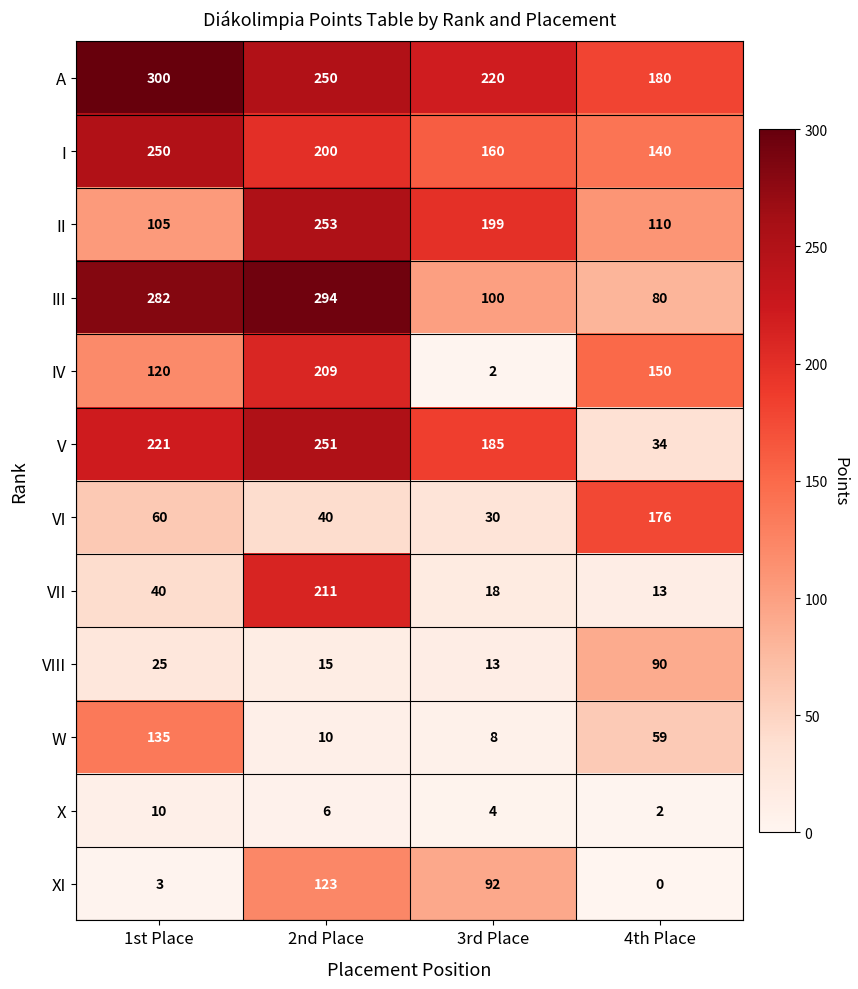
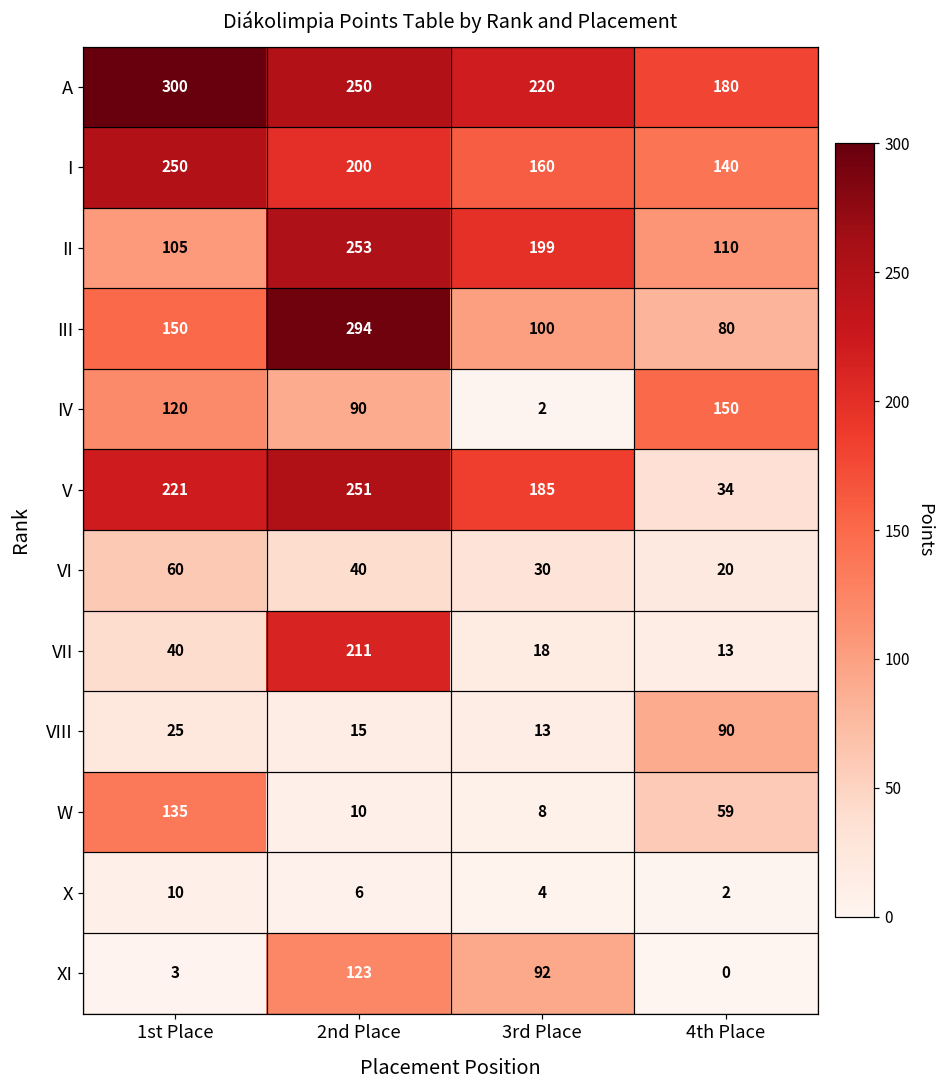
III, 1st Place: 282 -> 150
IV, 2nd Place: 209 -> 90
VI, 4th Place: 176 -> 20
